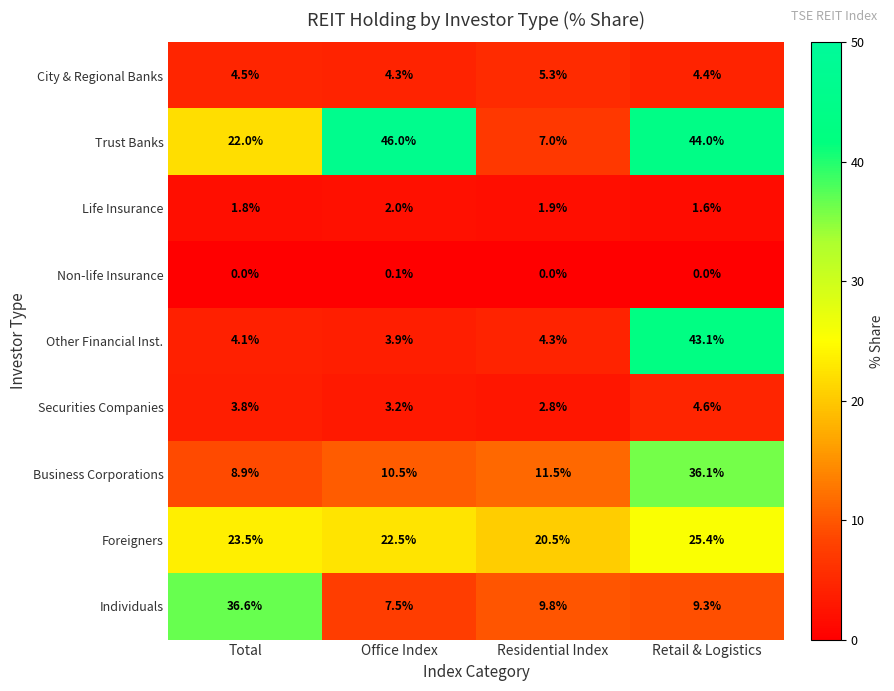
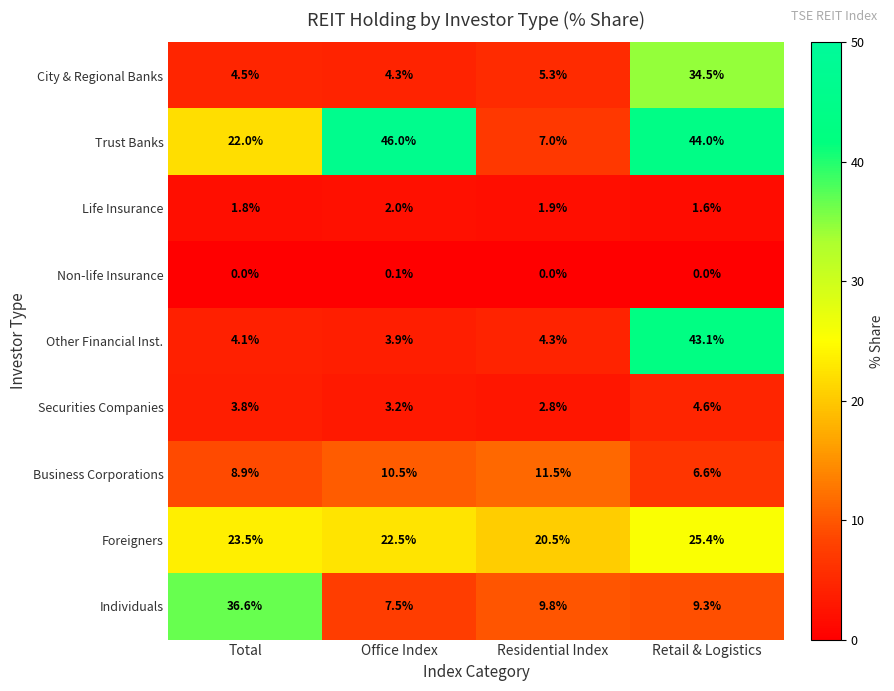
City & Regional Banks, Retail & Logistics: 4.4% -> 34.5%
Business Corporations, Retail & Logistics: 36.1% -> 6.6%
